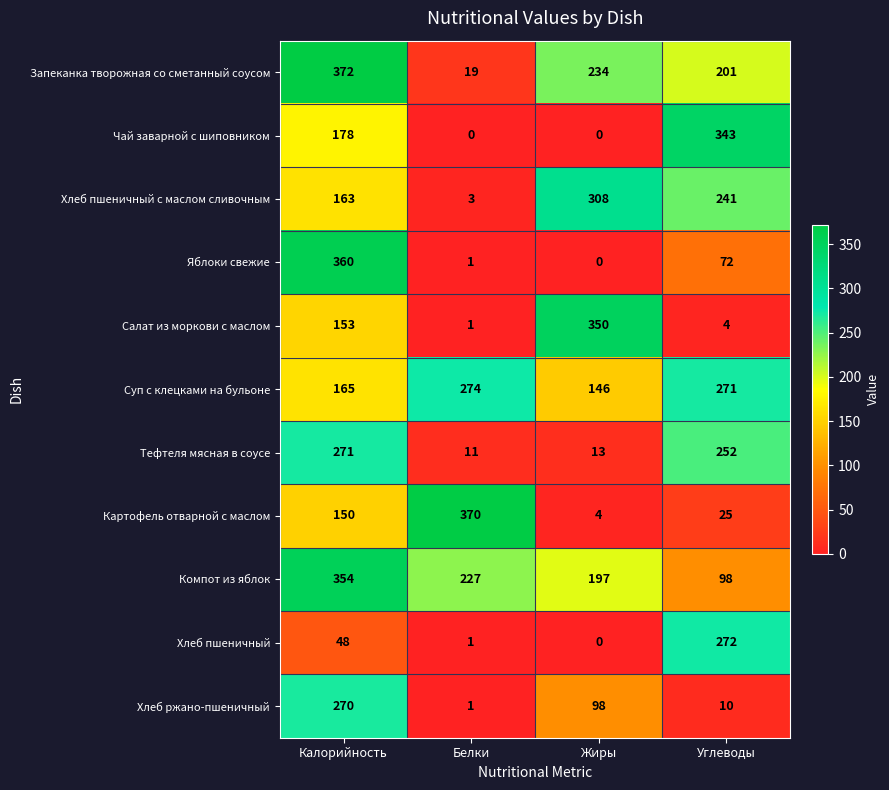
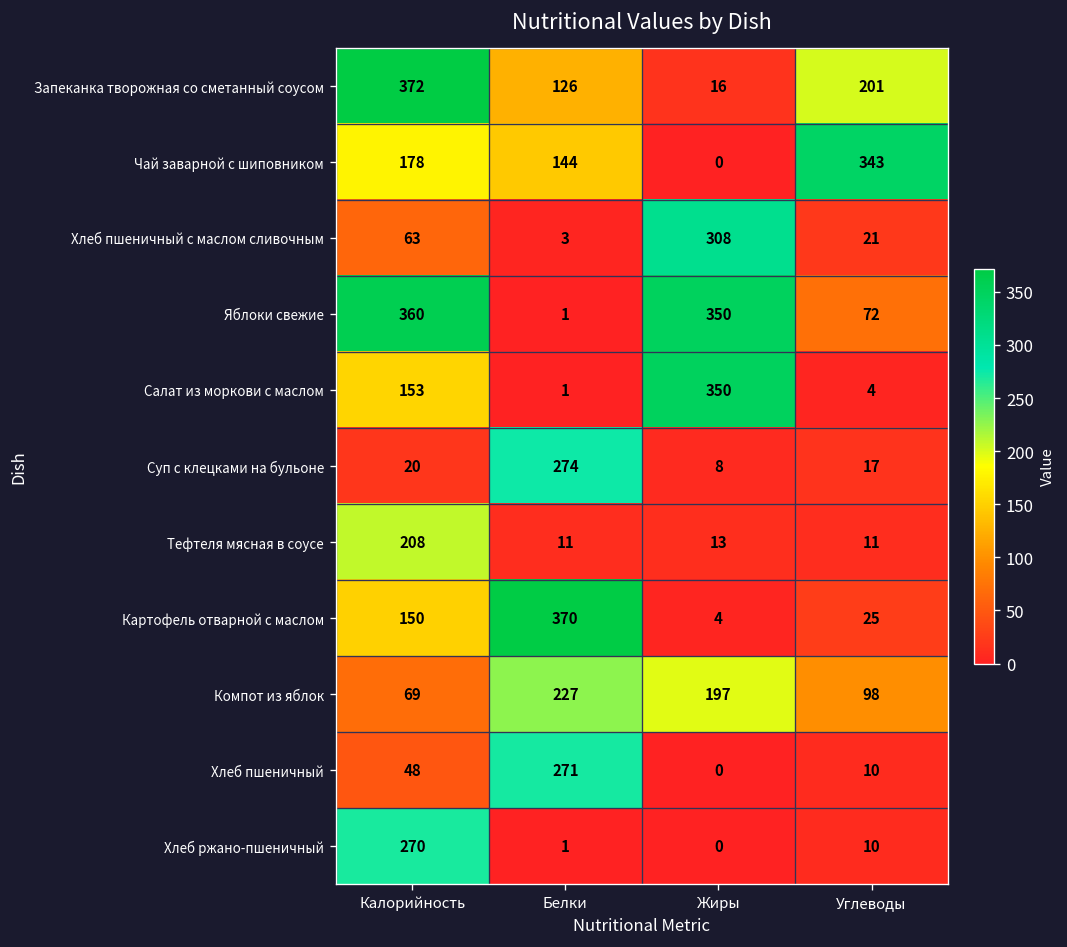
Запеканка творожная со сметанный соусом, Белки: 19 -> 126
Запеканка творожная со сметанный соусом, Жиры: 234 -> 16
Чай заварной с шиповником, Белки: 0 -> 144
Хлеб пшеничный с маслом сливочным, Калорийность: 163 -> 63
Хлеб пшеничный с маслом сливочным, Углеводы: 241 -> 21
Яблоки свежие, Жиры: 0 -> 350
Суп с клецками на бульоне, Калорийность: 165 -> 20
Суп с клецками на бульоне, Жиры: 146 -> 8
Суп с клецками на бульоне, Углеводы: 271 -> 17
Тефтеля мясная в соусе, Калорийность: 271 -> 208
Тефтеля мясная в соусе, Углеводы: 252 -> 11
Компот из яблок, Калорийность: 354 -> 69
Хлеб пшеничный, Белки: 1 -> 271
Хлеб пшеничный, Углеводы: 272 -> 10
Хлеб ржано-пшеничный, Жиры: 98 -> 0
